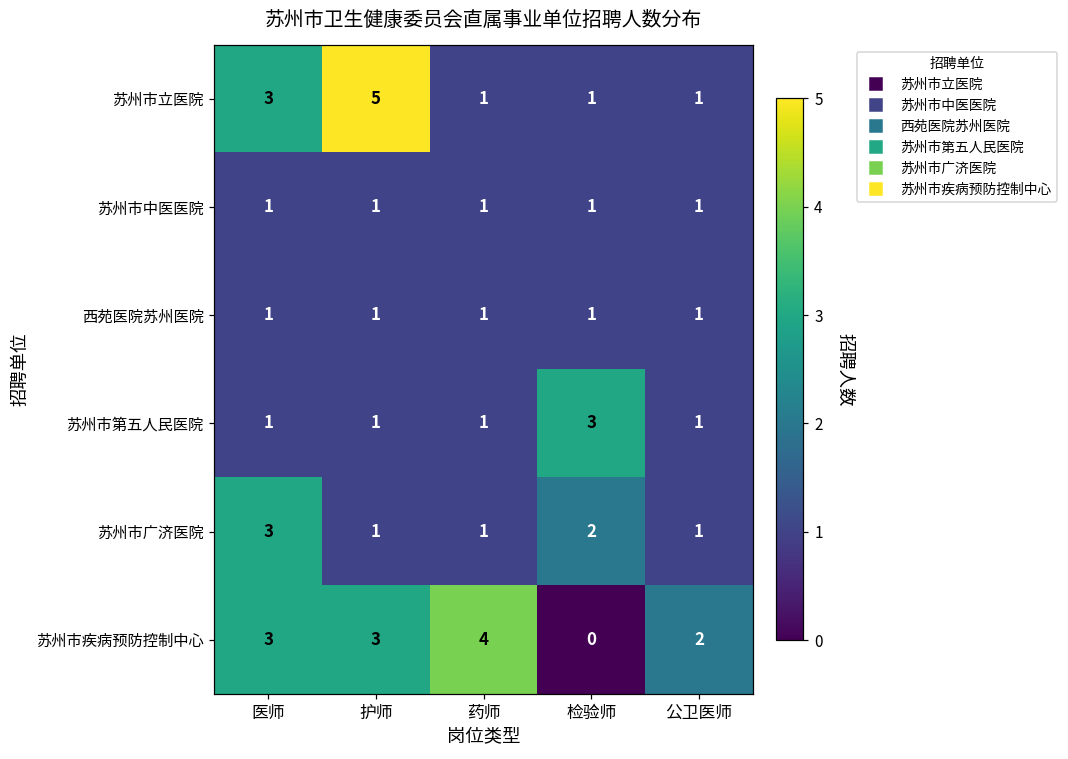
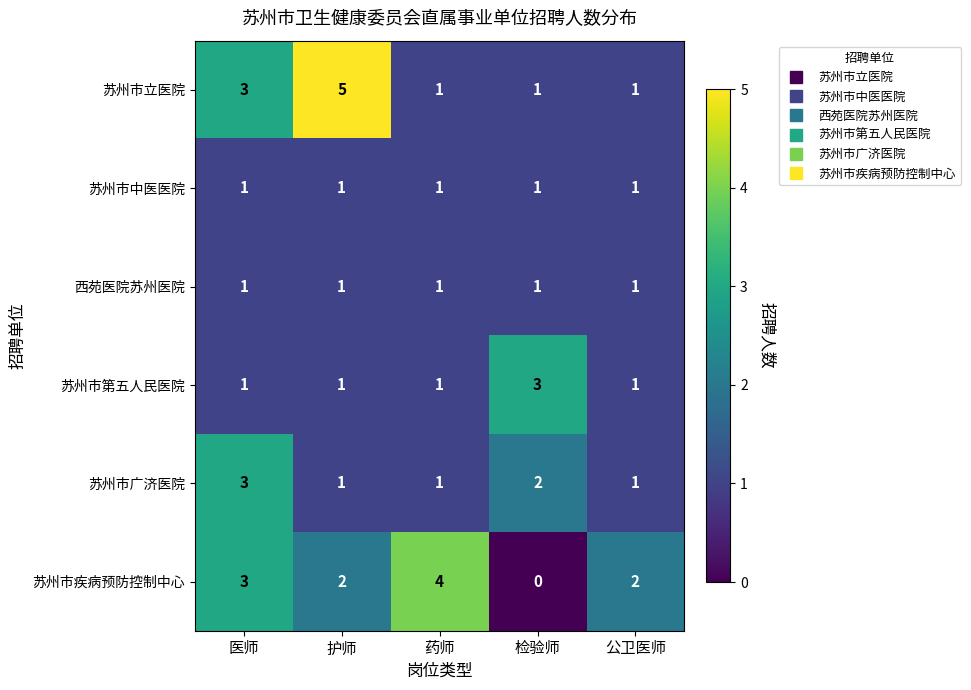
苏州市疾病预防控制中心, 护师: 3 -> 2
